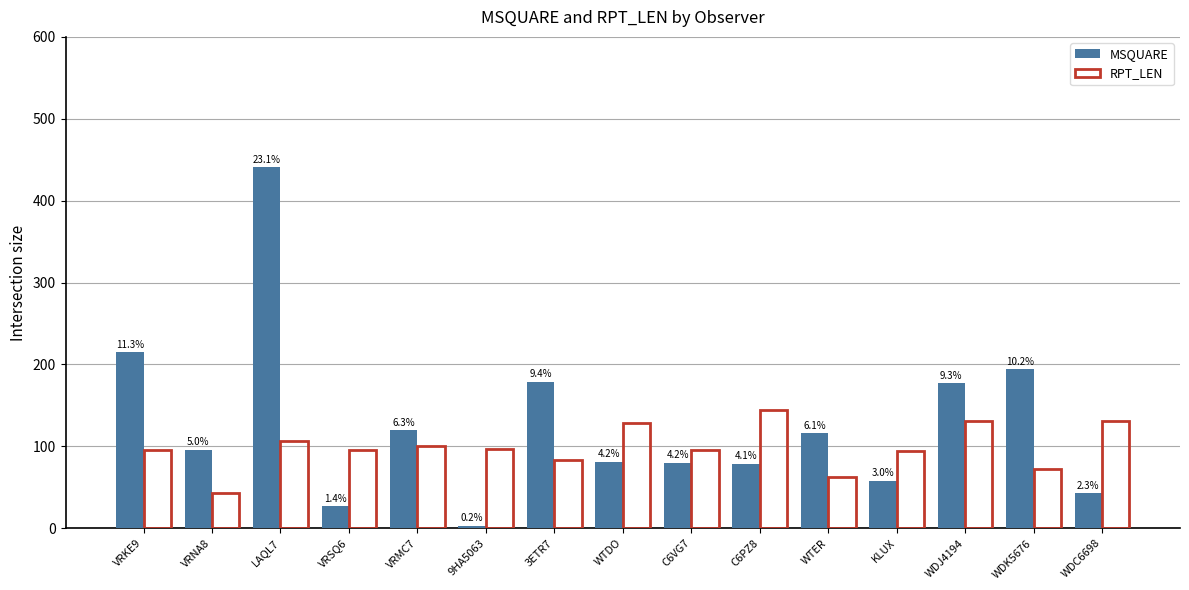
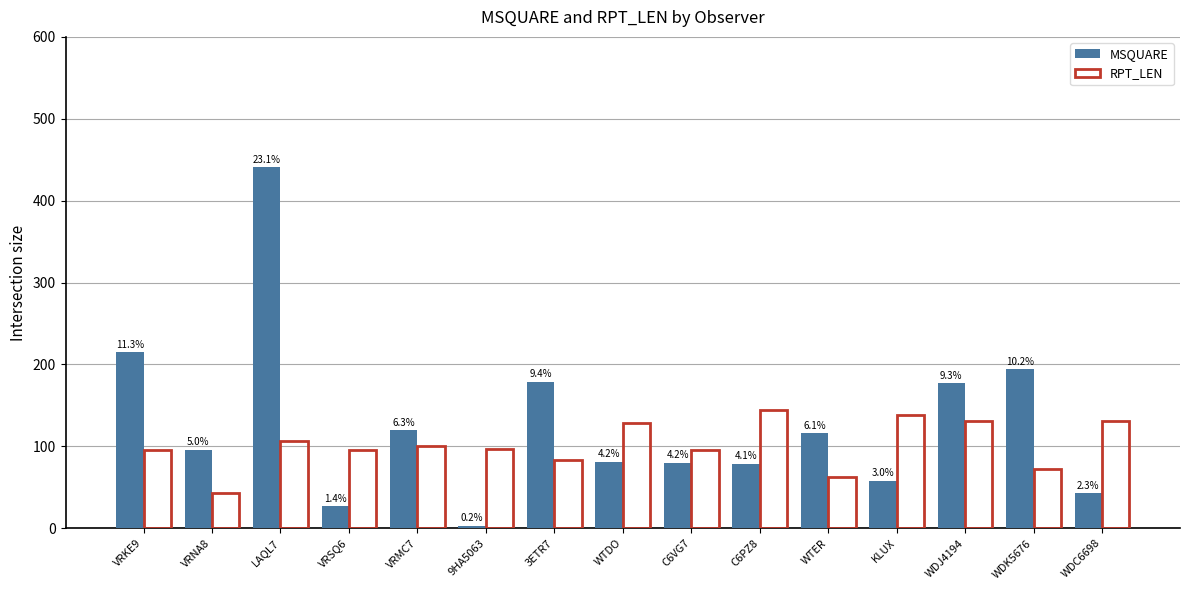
RPT_LEN, KLUX: 90 -> 140
